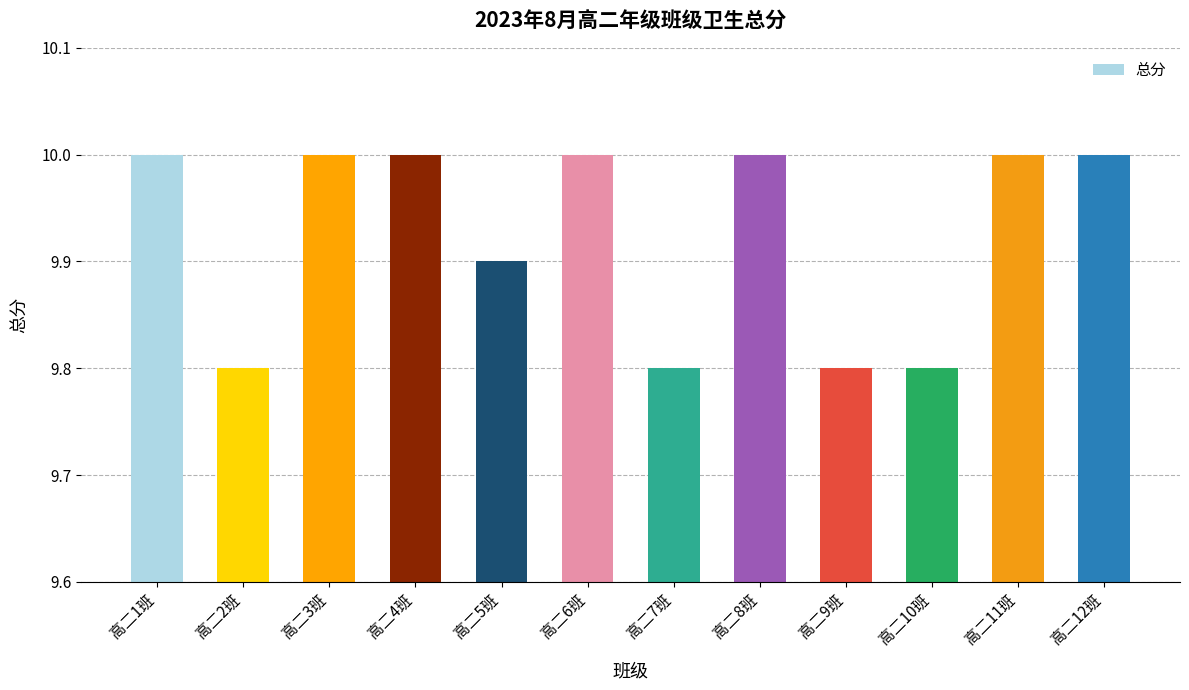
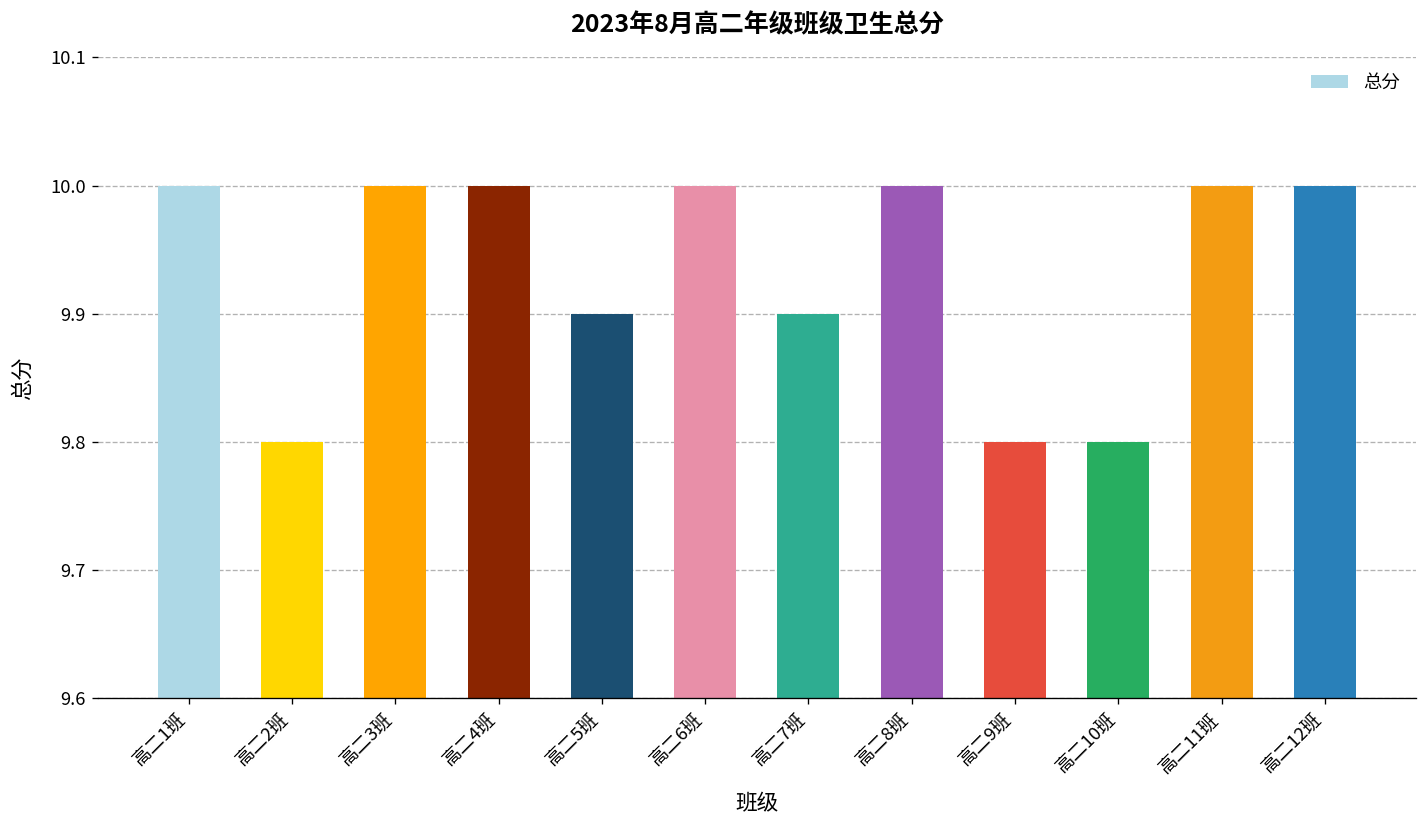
高二7班: 9.8 -> 9.9
